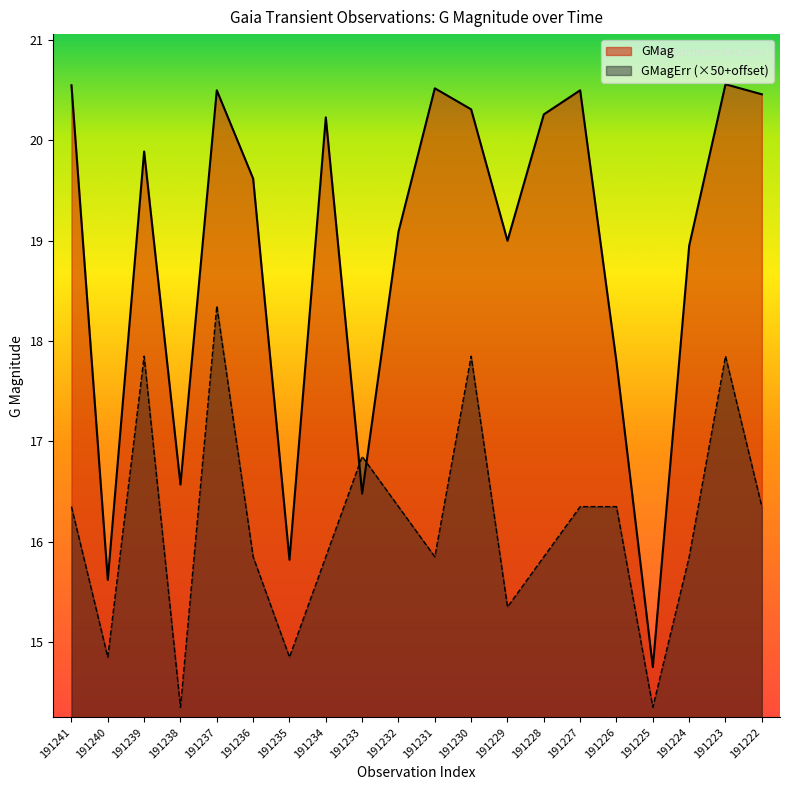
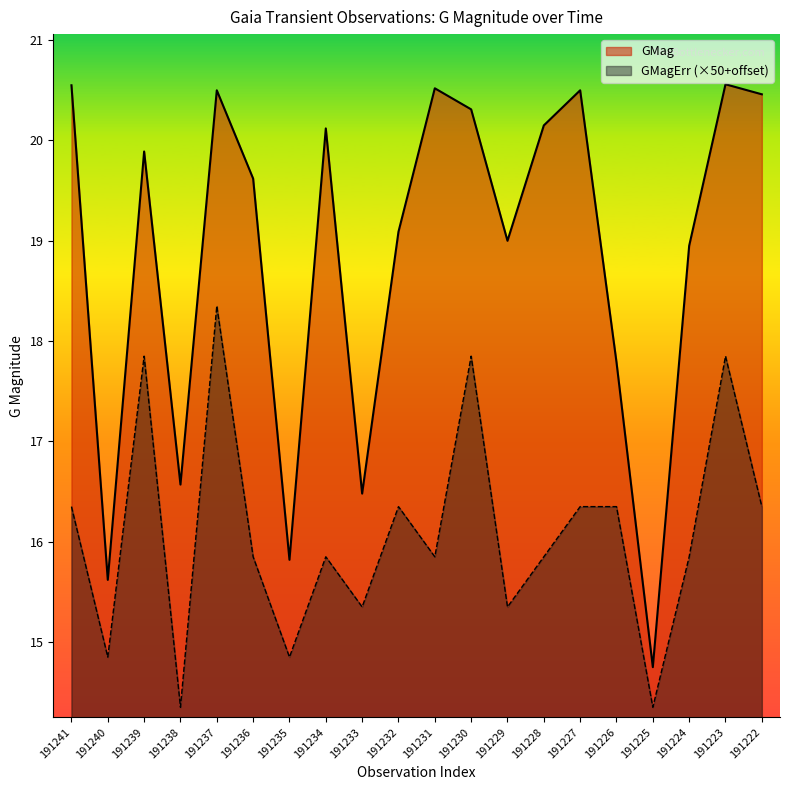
GMag, 191234: 20.23 -> 20.12
GMagErr (×50+offset), 191233: 16.85 -> 15.35
GMag, 191228: 20.26 -> 20.15
